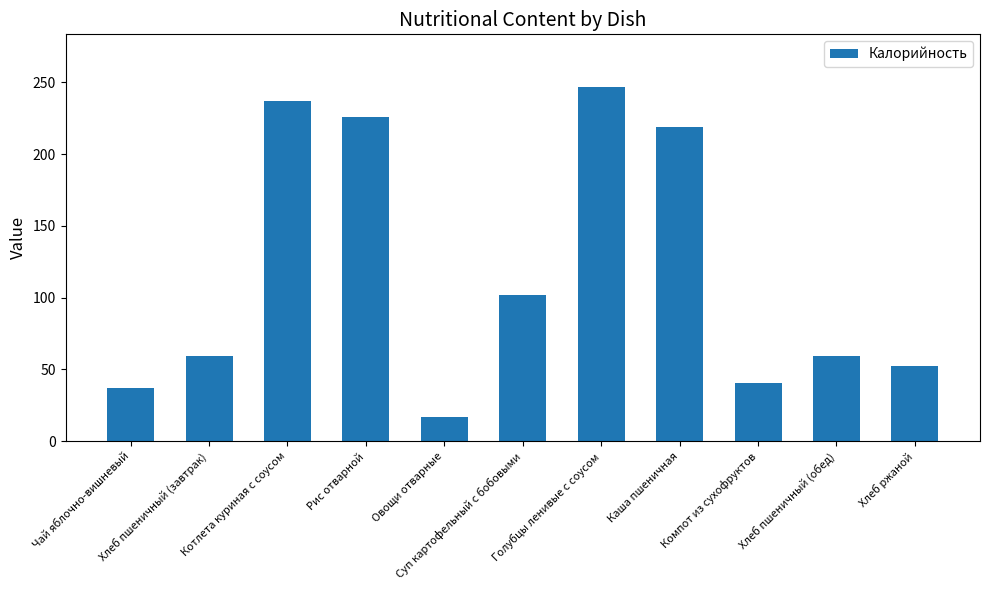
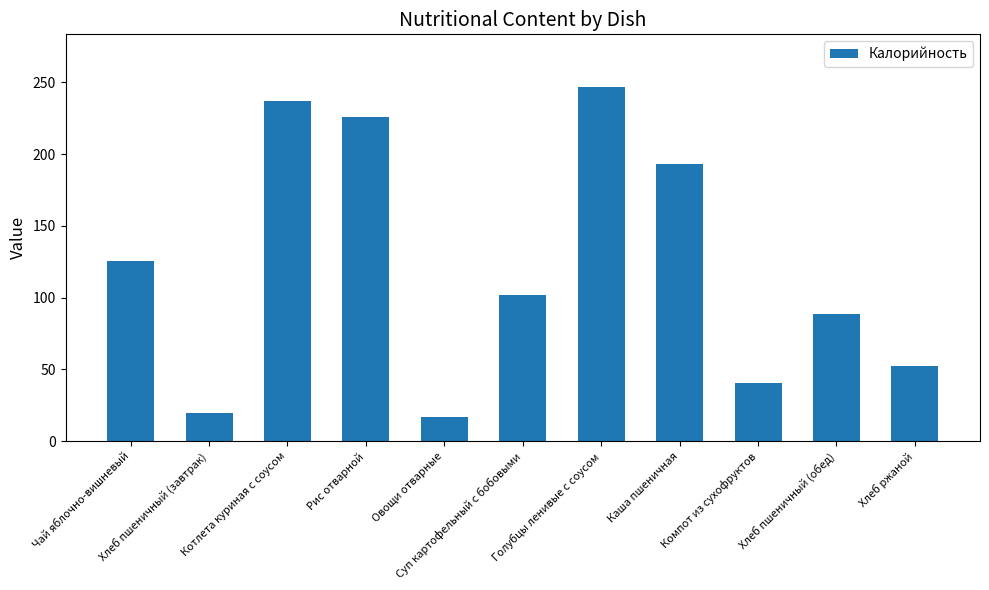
Чай яблочно-вишневый: 37 -> 126
Хлеб пшеничный (завтрак): 60 -> 20
Каша пшеничная: 219 -> 193
Хлеб пшеничный (обед): 60 -> 89
